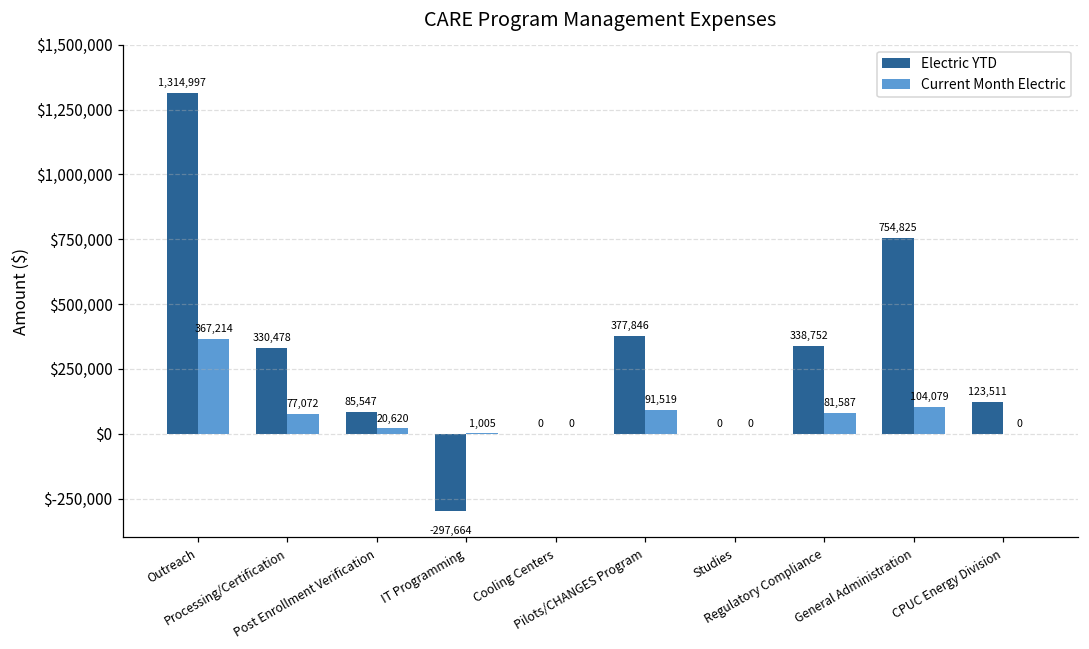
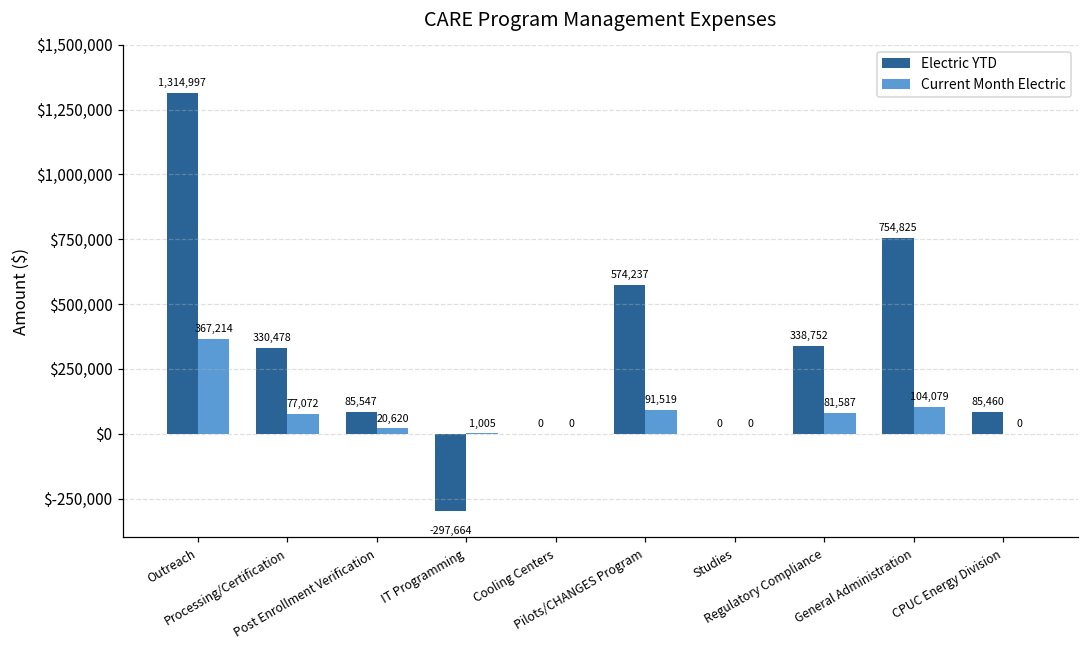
Electric YTD, Pilots/CHANGES Program: 377,846 -> 574,237
Electric YTD, CPUC Energy Division: 123,511 -> 85,460
